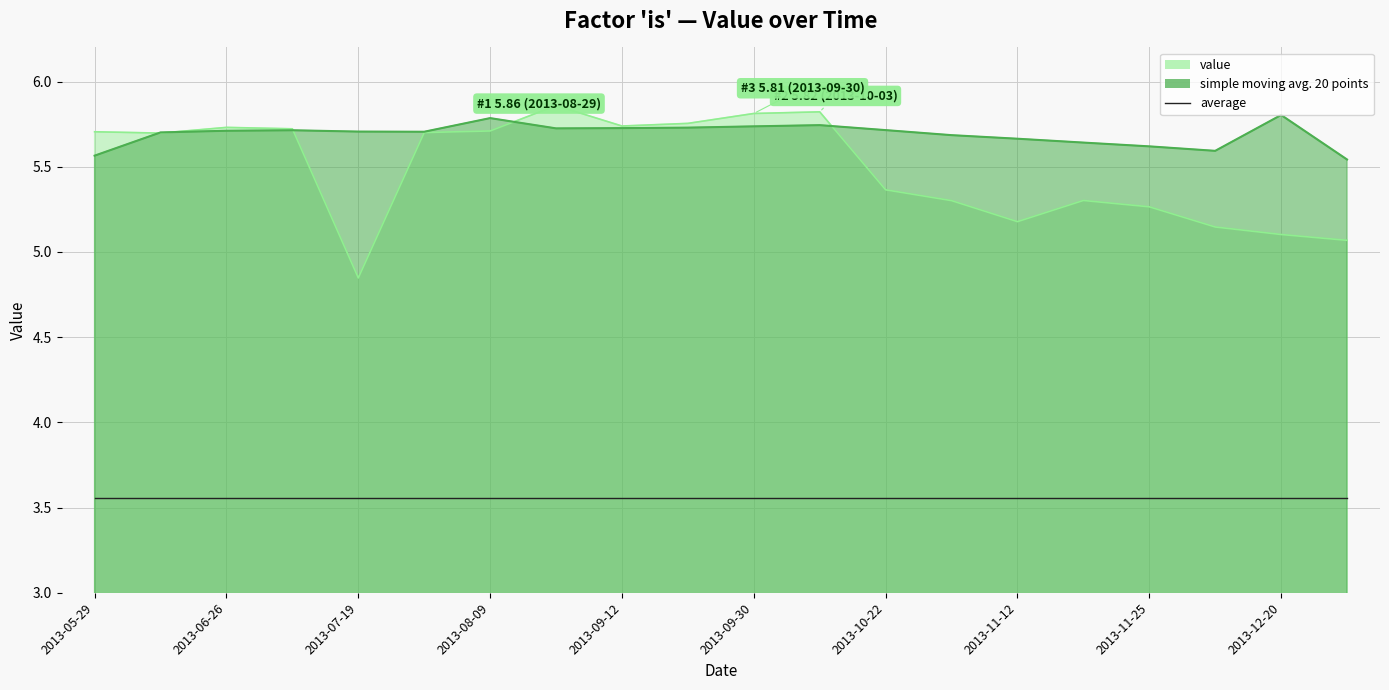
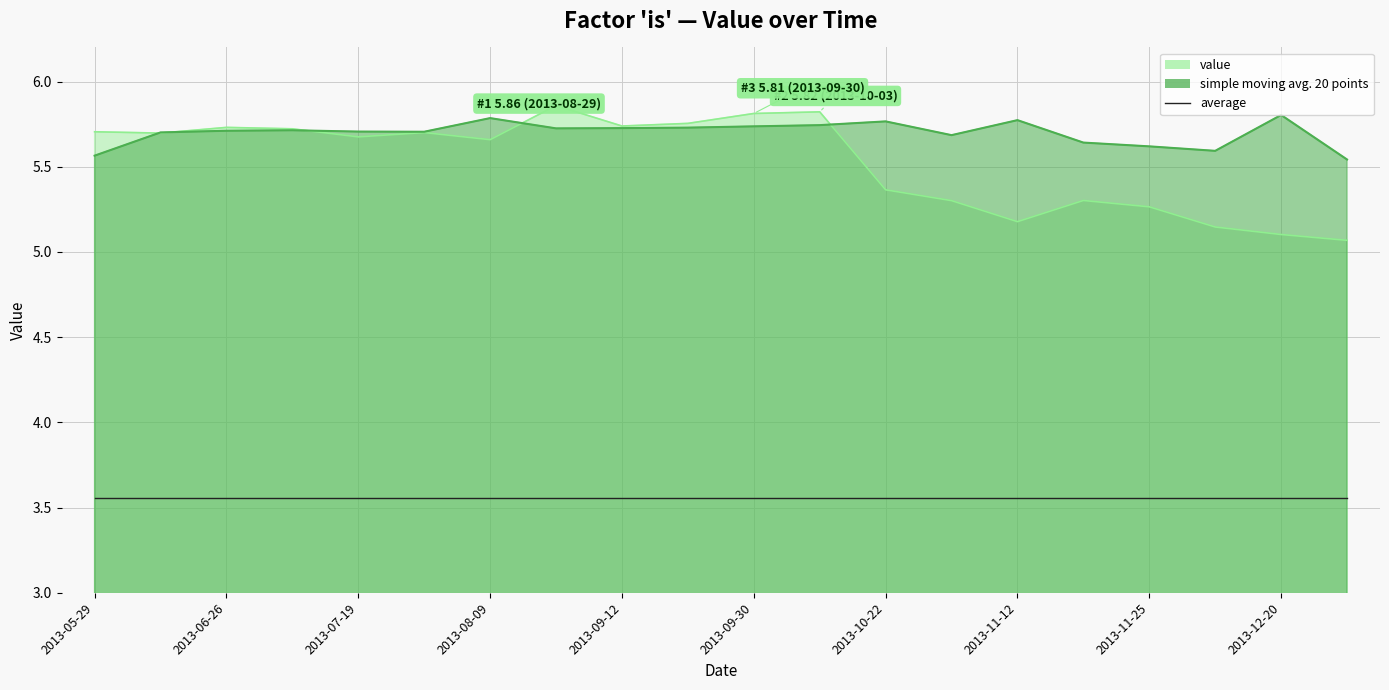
value, 2013-07-19: 4.85 -> 5.68
value, 2013-08-09: 5.71 -> 5.66
simple moving avg. 20 points, 2013-10-22: 5.71 -> 5.77
simple moving avg. 20 points, 2013-11-12: 5.66 -> 5.77
